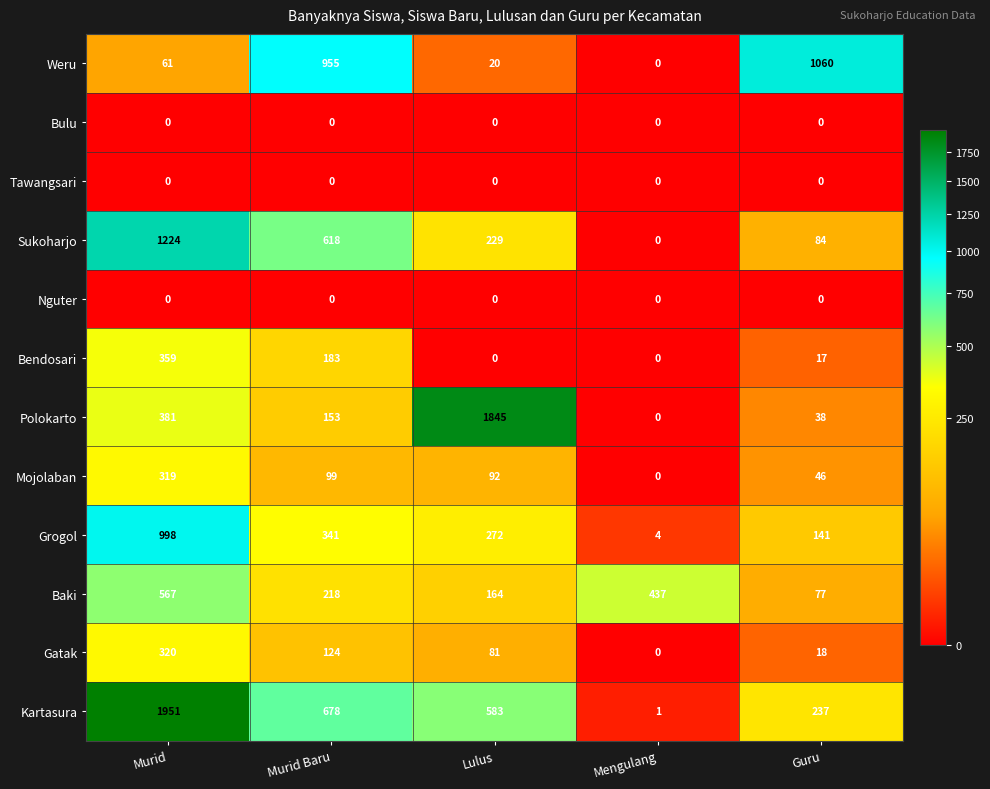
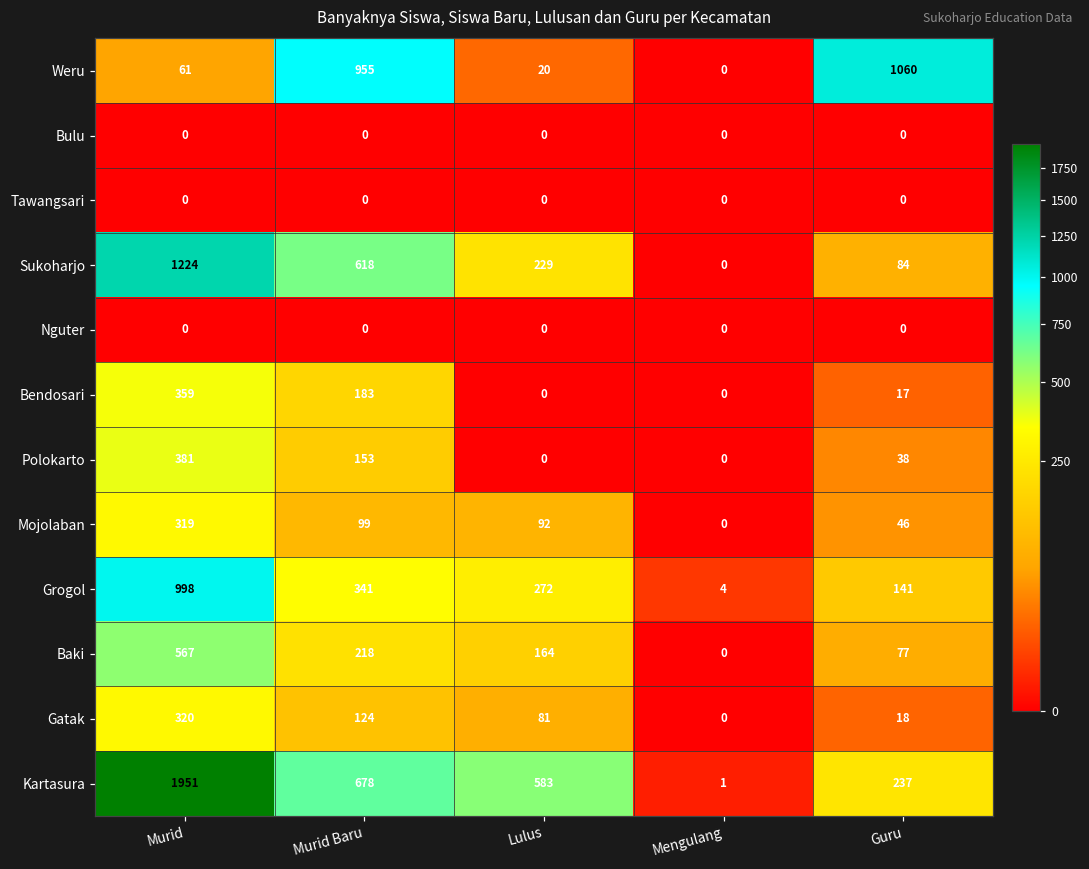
Polokarto, Lulus: 1845 -> 0
Baki, Mengulang: 437 -> 0
